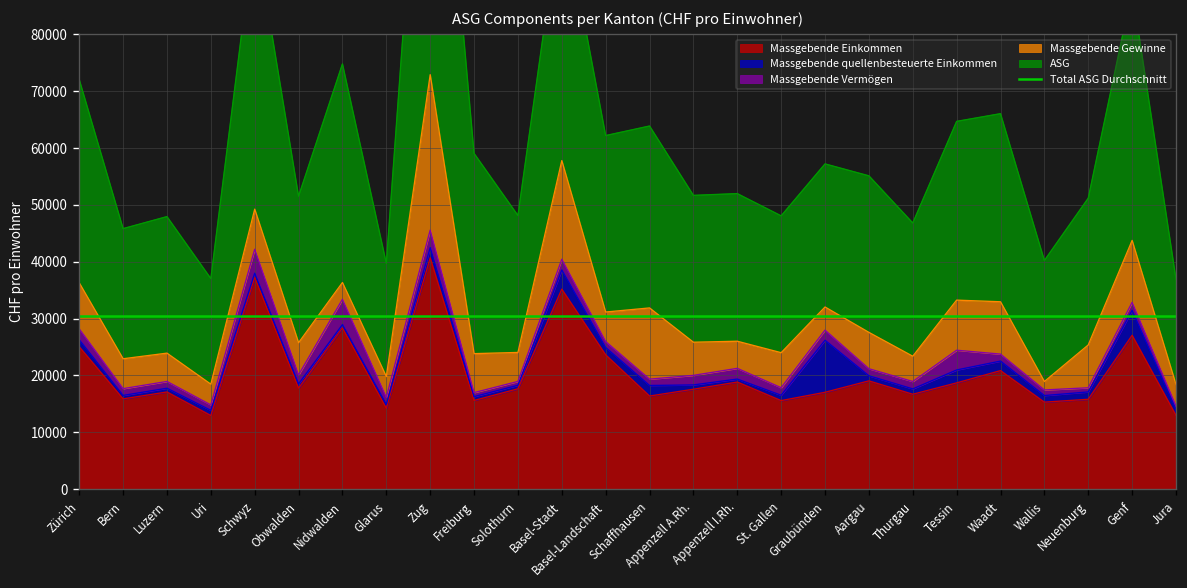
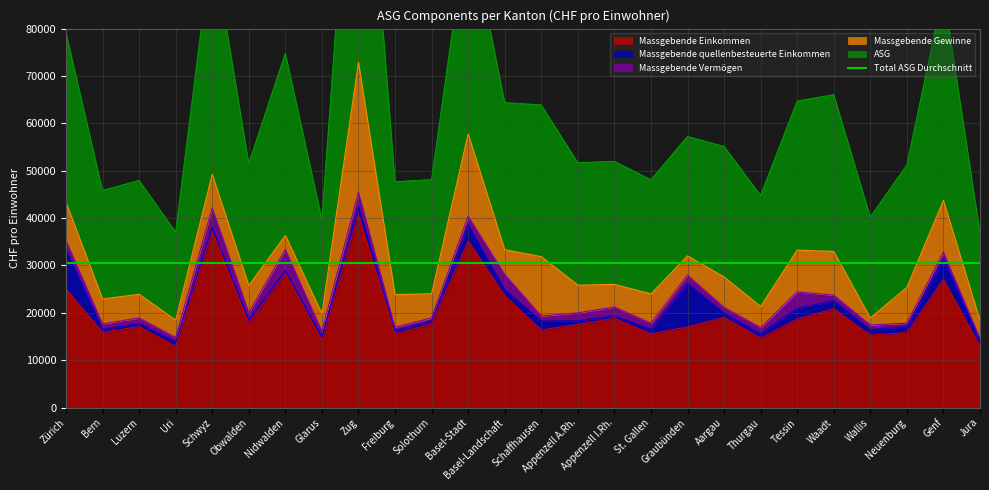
Massgebende quellenbesteuerte Einkommen, Zürich: 1000 -> 8000
ASG, Freiburg: 35000 -> 24000
Massgebende Vermögen, Basel-Landschaft: 1000 -> 3000
Massgebende Einkommen, Thurgau: 17000 -> 15000
